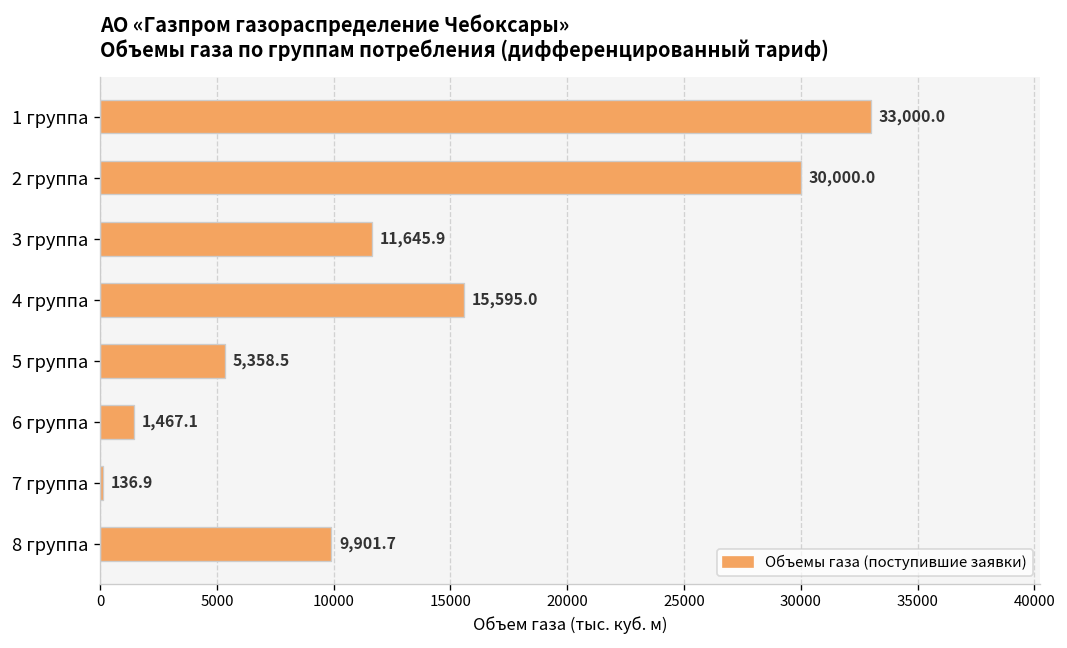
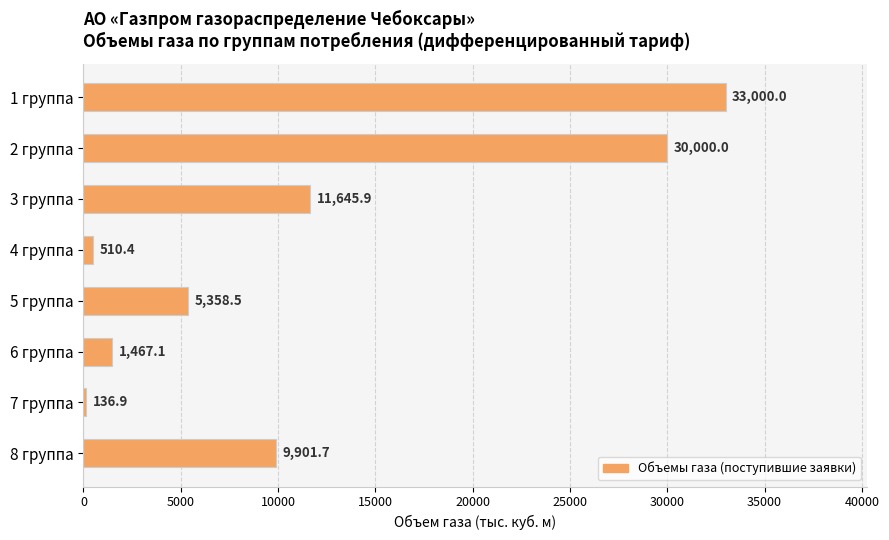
4 группа: 15,595.0 -> 510.4
